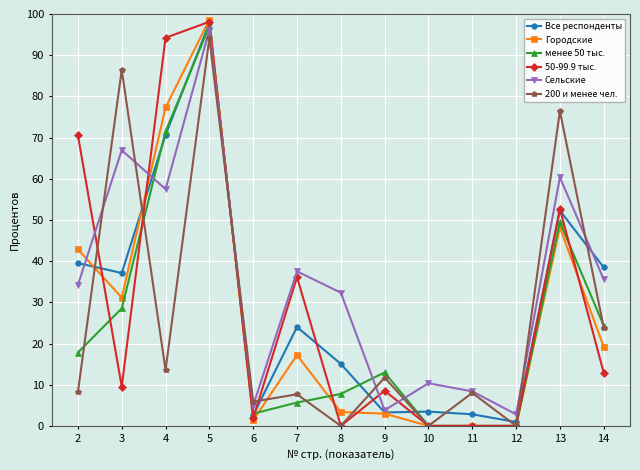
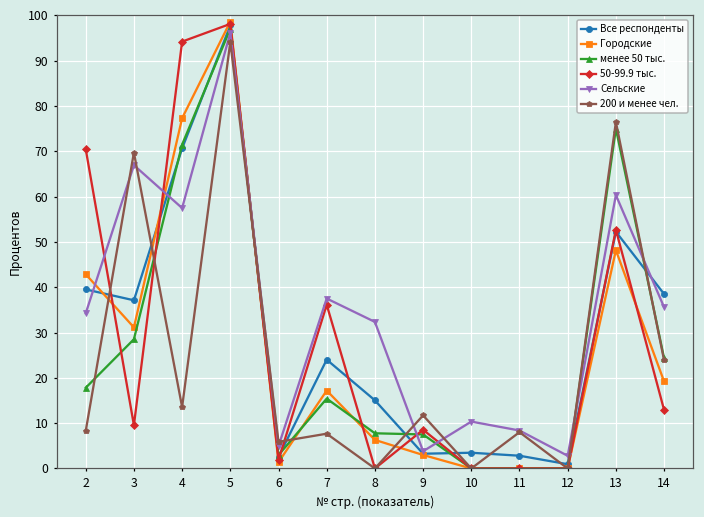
200 и менее чел., 3: 86 -> 70
менее 50 тыс., 7: 6 -> 15
Городские, 8: 3 -> 6
менее 50 тыс., 9: 13 -> 8
менее 50 тыс., 13: 49 -> 75
